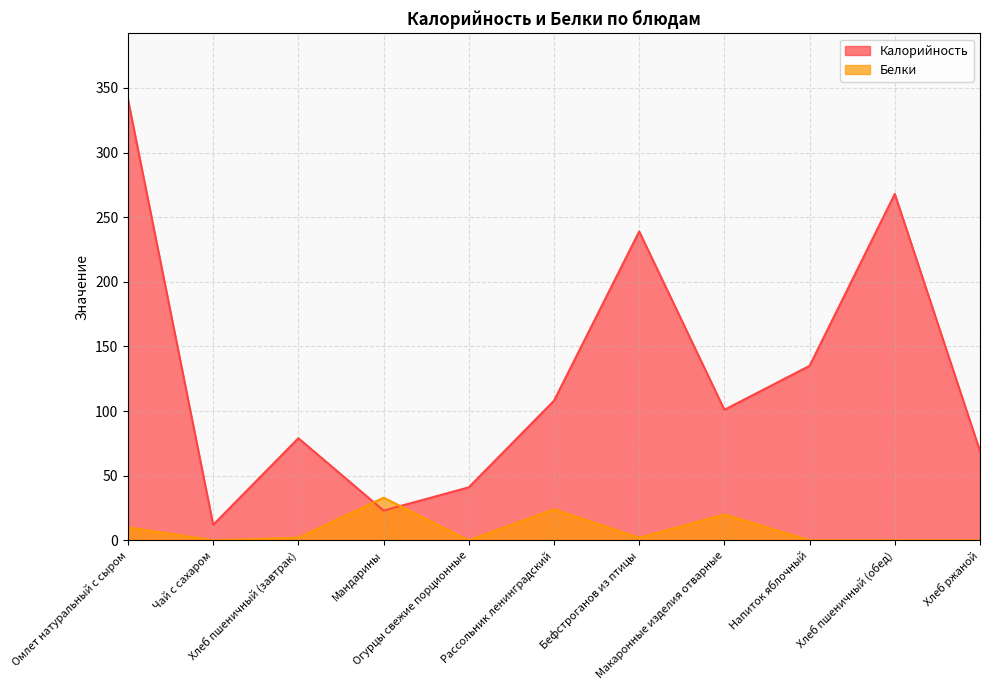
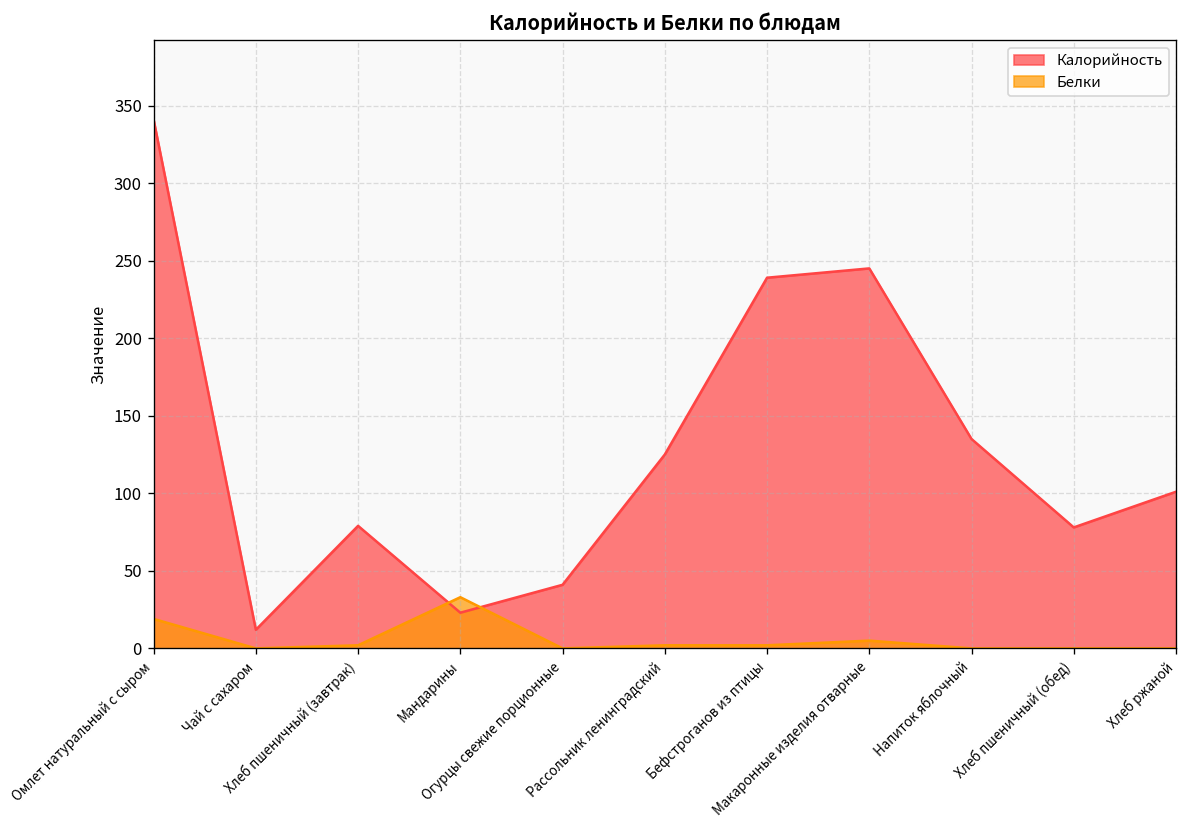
Белки, Омлет натуральный с сыром: 10 -> 19
Калорийность, Рассольник ленинградский: 108 -> 125
Белки, Рассольник ленинградский: 24 -> 2
Калорийность, Макаронные изделия отварные: 101 -> 245
Белки, Макаронные изделия отварные: 20 -> 5
Калорийность, Хлеб пшеничный (обед): 268 -> 78
Калорийность, Хлеб ржаной: 69 -> 101
